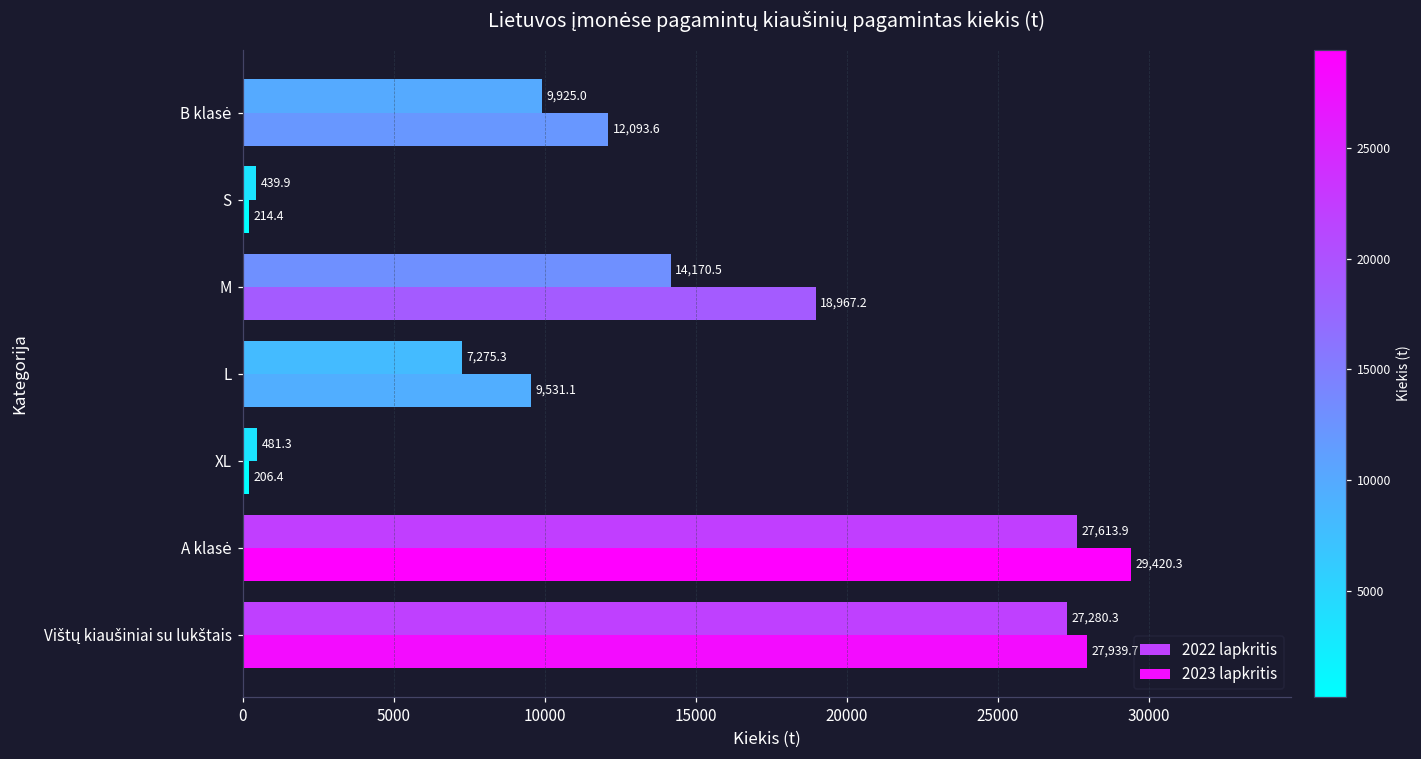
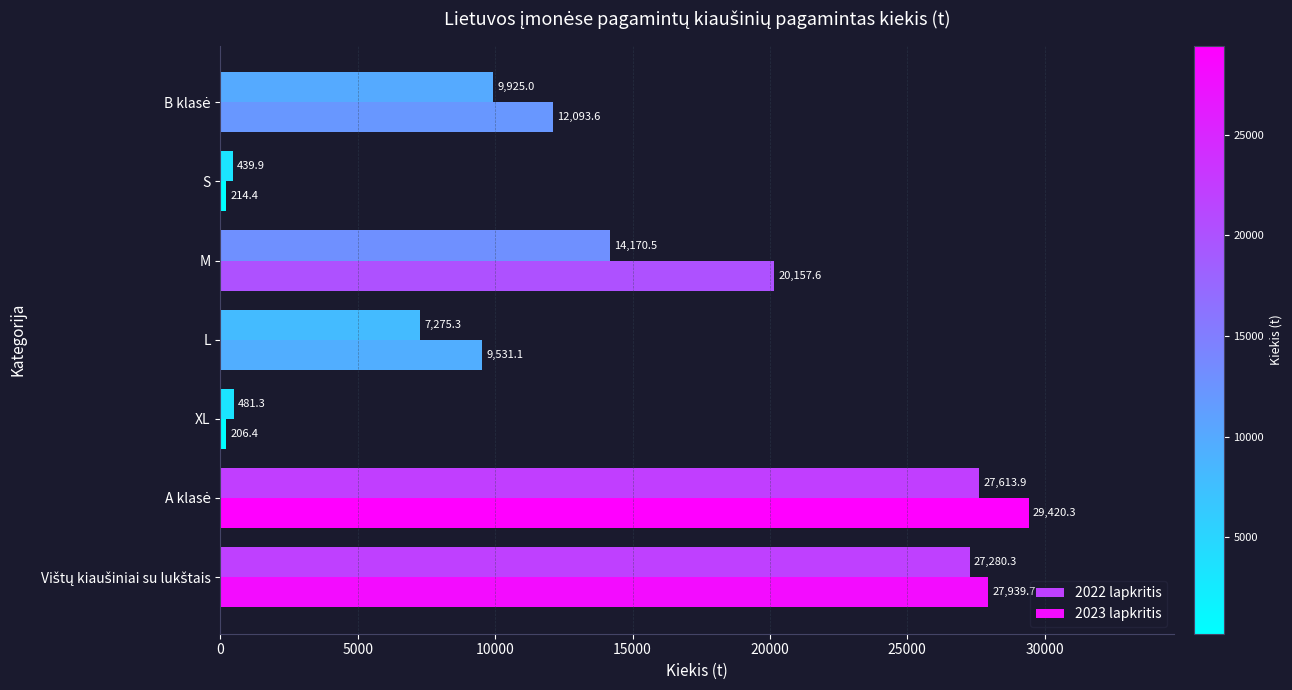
2023 lapkritis, M: 18,967.2 -> 20,157.6
